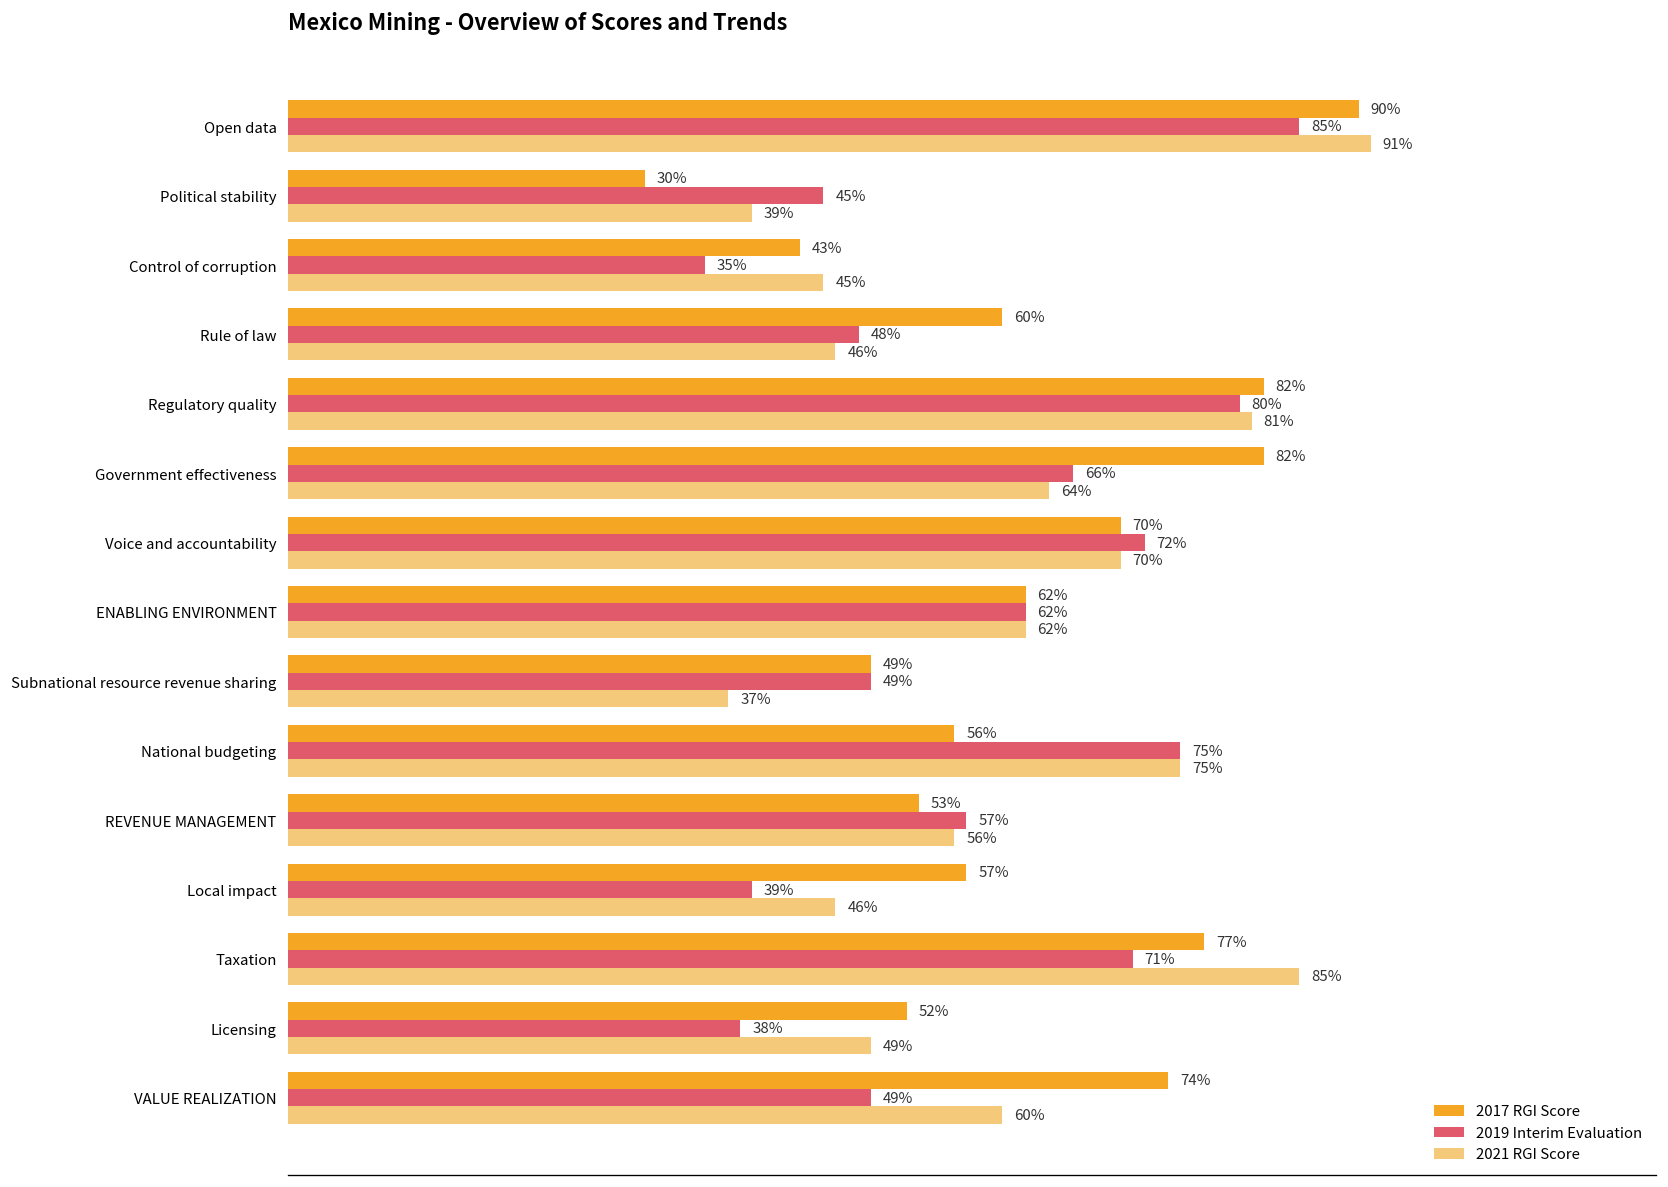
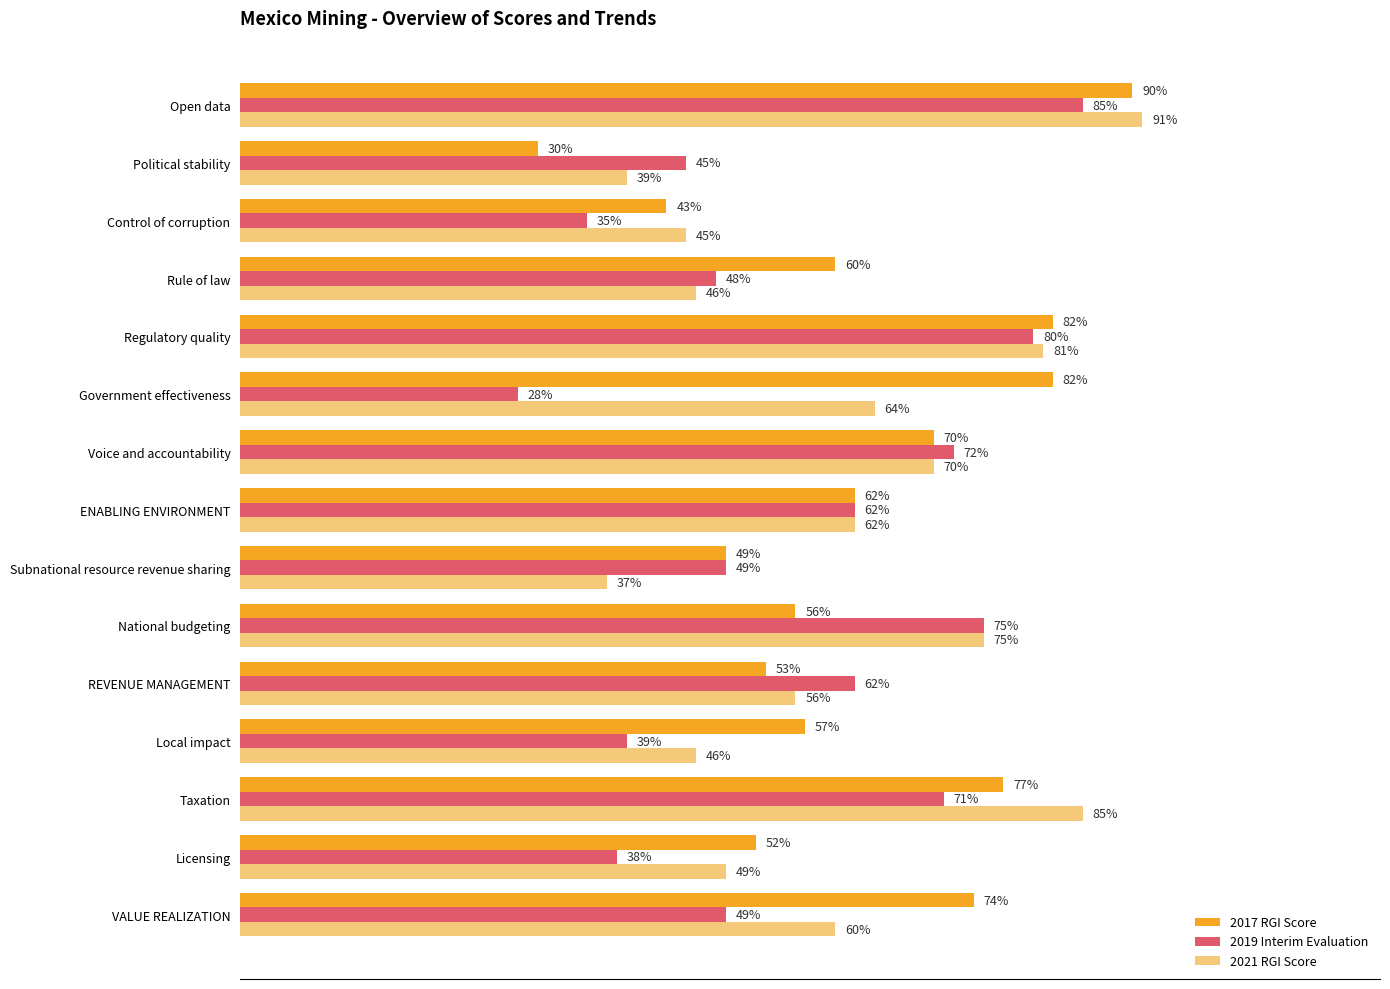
2019 Interim Evaluation, Government effectiveness: 66% -> 28%
2019 Interim Evaluation, REVENUE MANAGEMENT: 57% -> 62%
